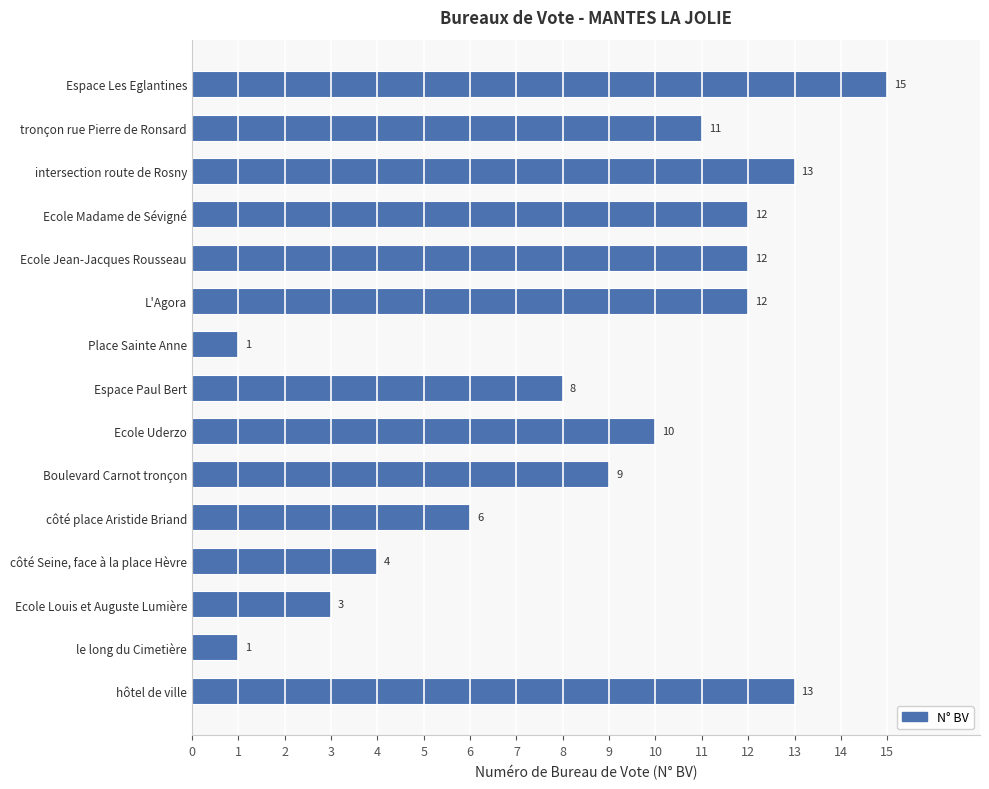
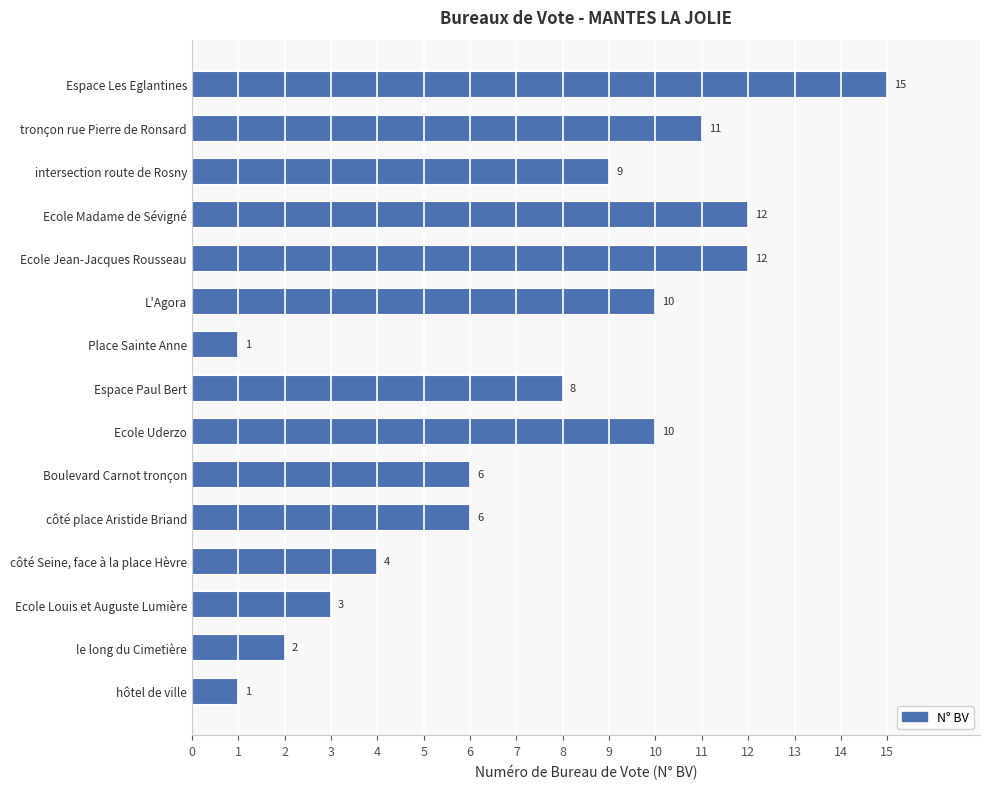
intersection route de Rosny: 13 -> 9
L'Agora: 12 -> 10
Boulevard Carnot tronçon: 9 -> 6
le long du Cimetière: 1 -> 2
hôtel de ville: 13 -> 1
